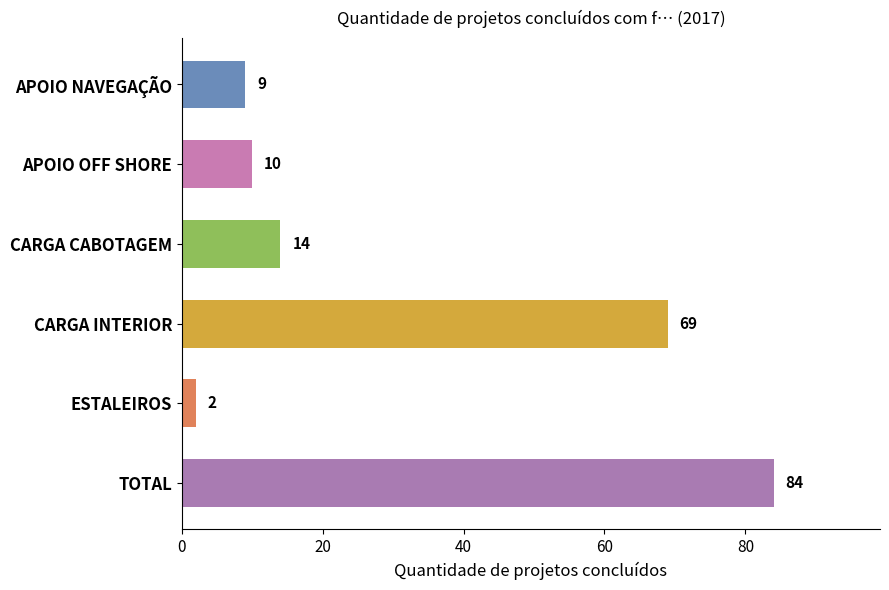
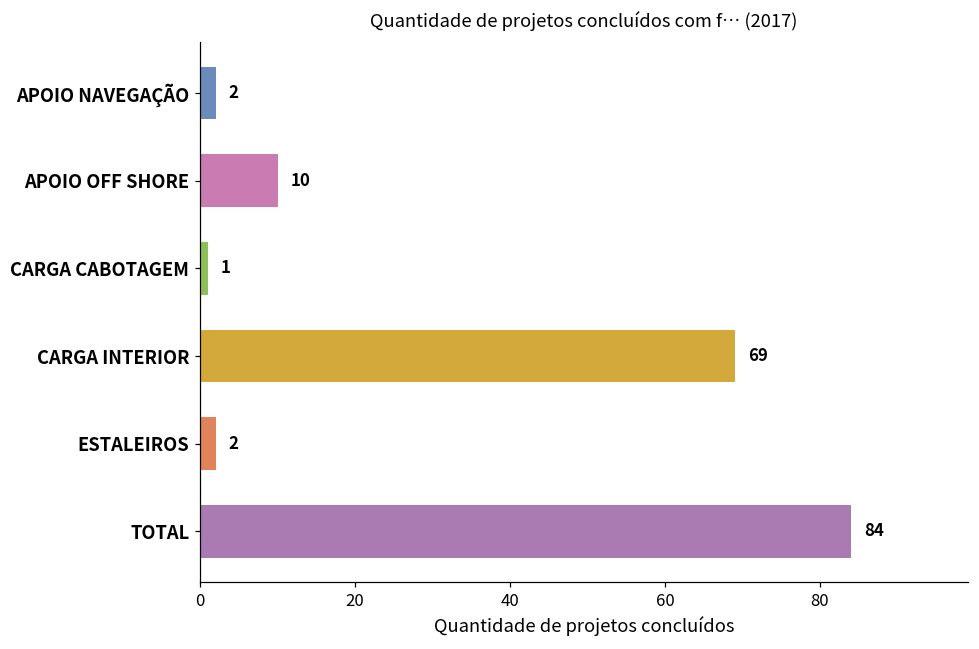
APOIO NAVEGAÇÃO: 9 -> 2
CARGA CABOTAGEM: 14 -> 1
